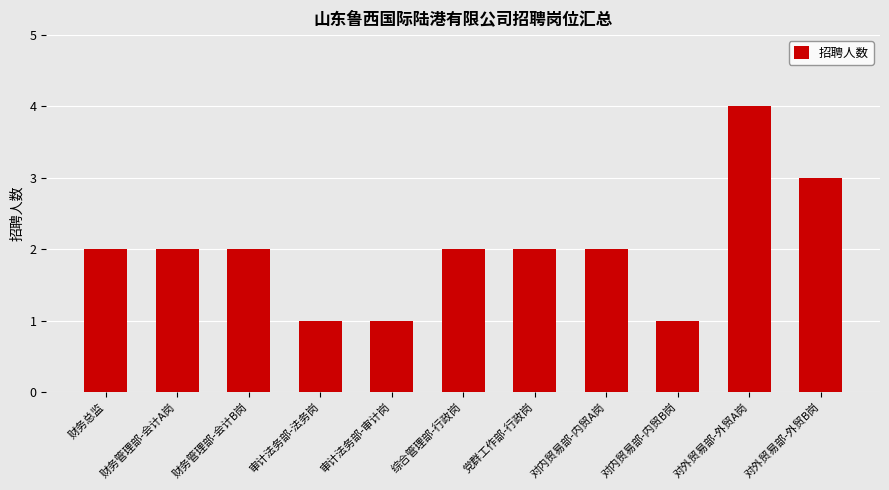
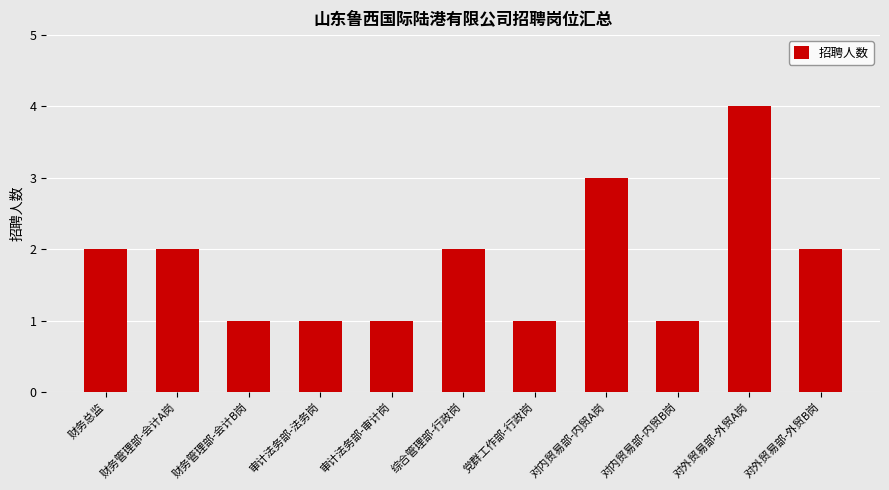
财务管理部-会计B岗: 2 -> 1
党群工作部-行政岗: 2 -> 1
对内贸易部-内贸A岗: 2 -> 3
对外贸易部-外贸B岗: 3 -> 2
